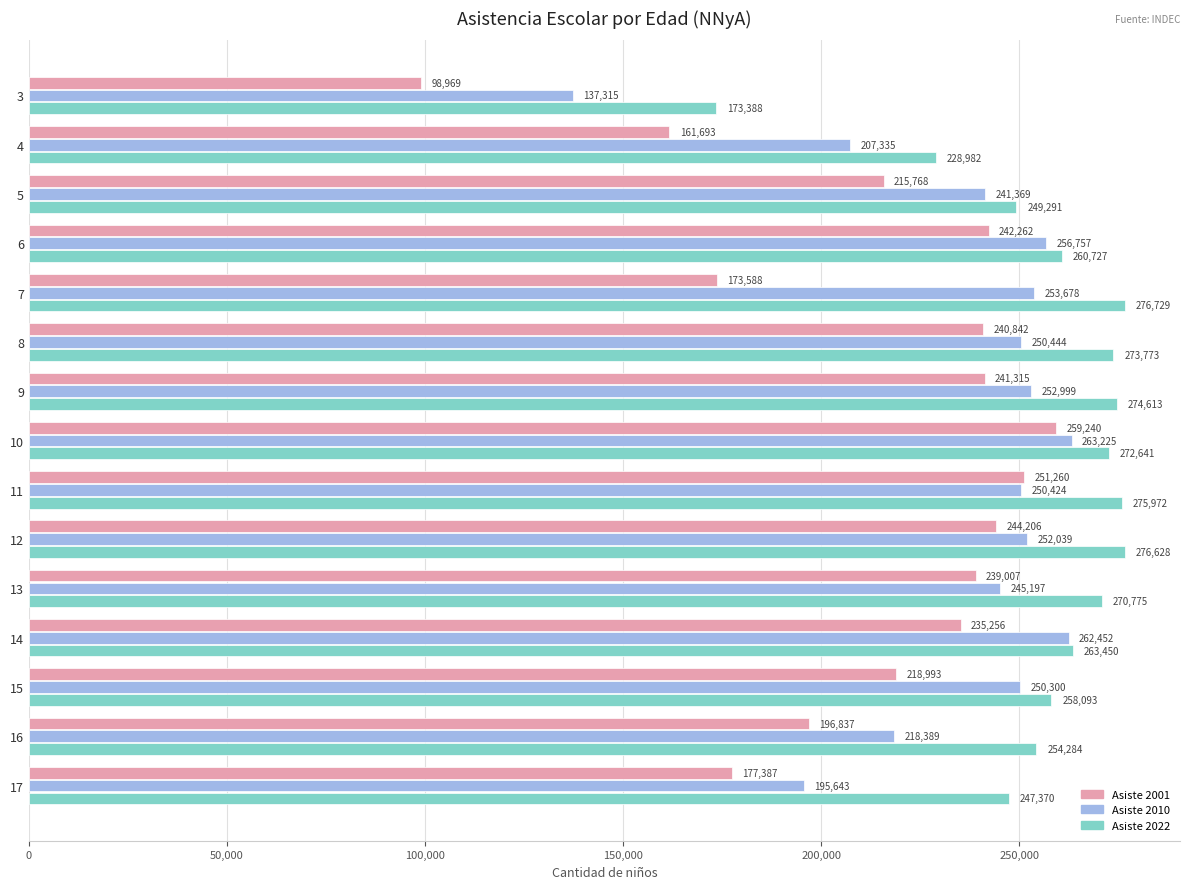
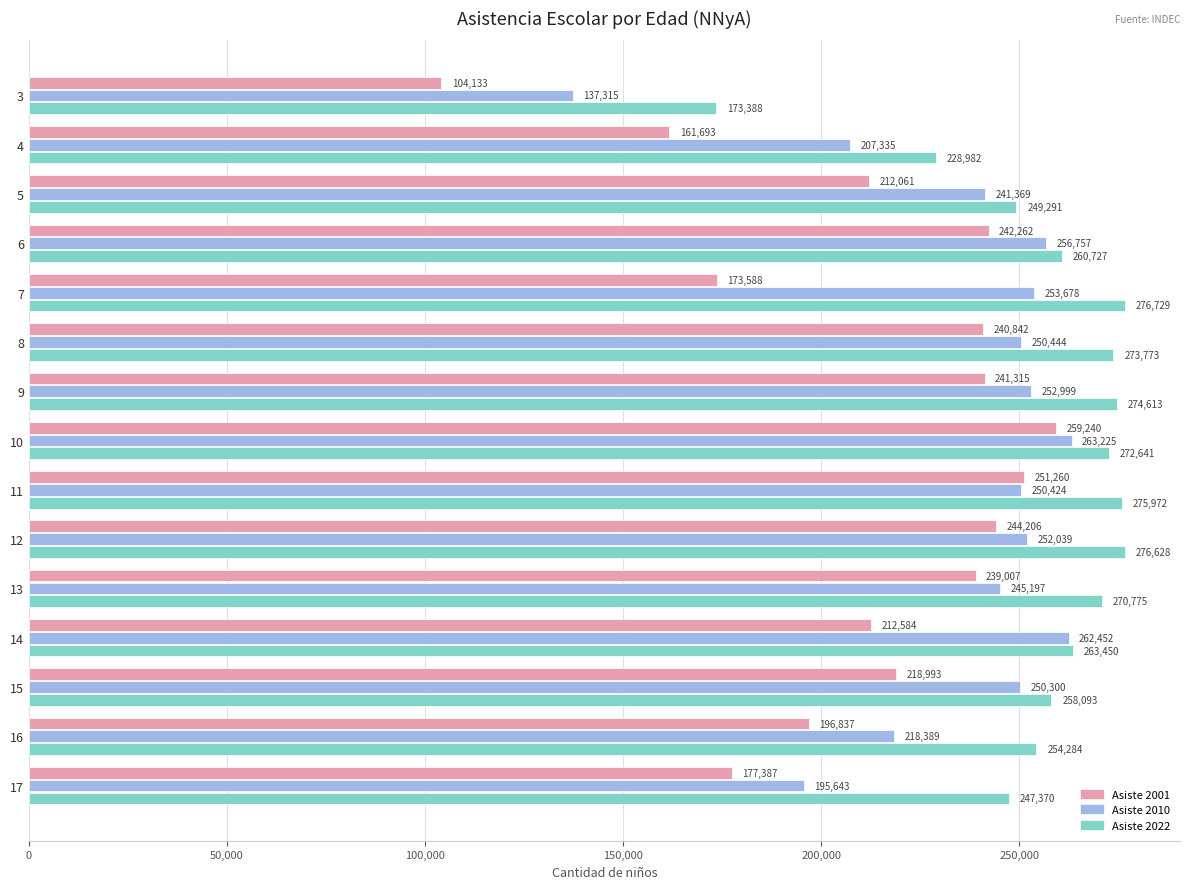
Asiste 2001, 3: 98,969 -> 104,133
Asiste 2001, 5: 215,768 -> 212,061
Asiste 2001, 14: 235,256 -> 212,584
